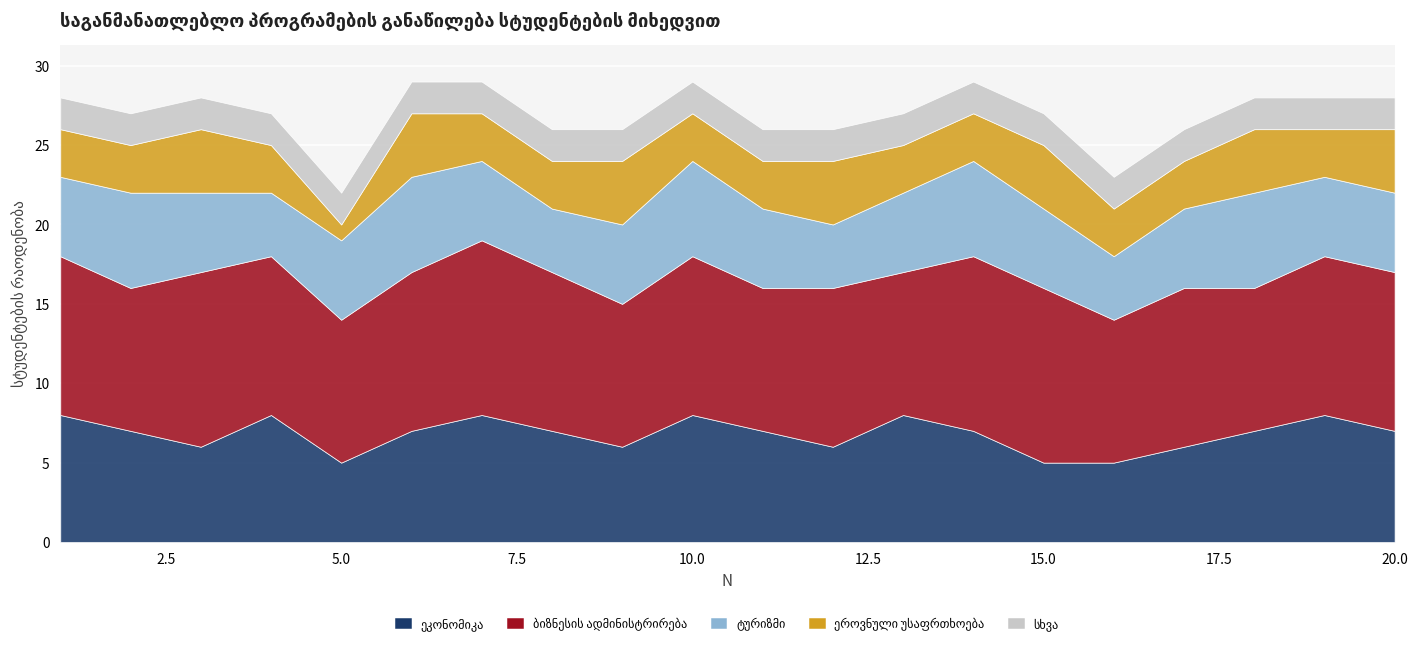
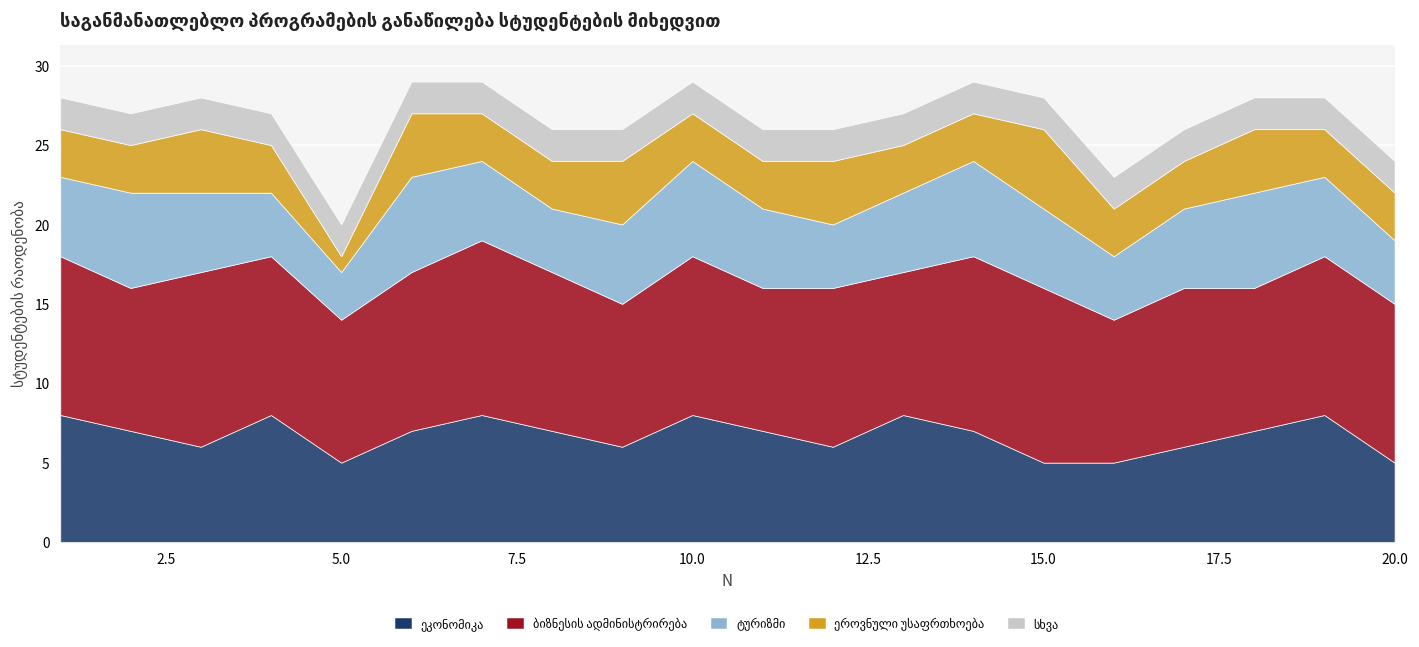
ტურიზმი, 5.0: 5 -> 3
ეროვნული უსაფრთხოება, 15.0: 4 -> 5
ეკონომიკა, 20.0: 7 -> 5
ტურიზმი, 20.0: 5 -> 4
ეროვნული უსაფრთხოება, 20.0: 4 -> 3
